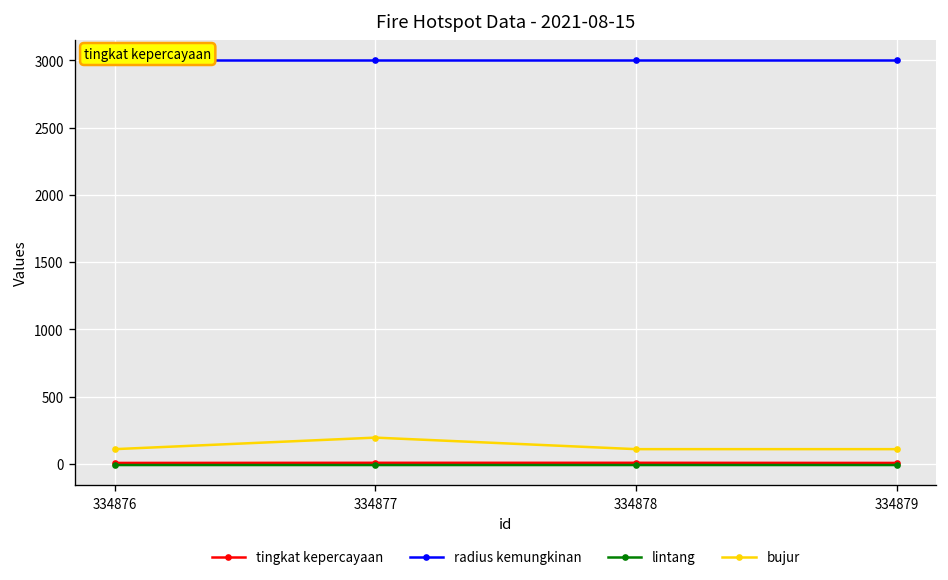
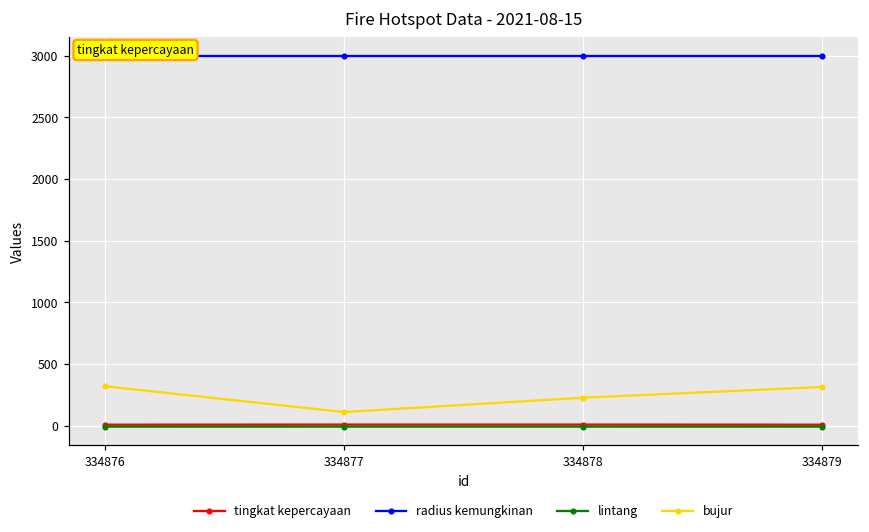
bujur, 334876: 110 -> 320
bujur, 334877: 200 -> 110
bujur, 334878: 110 -> 230
bujur, 334879: 110 -> 310
